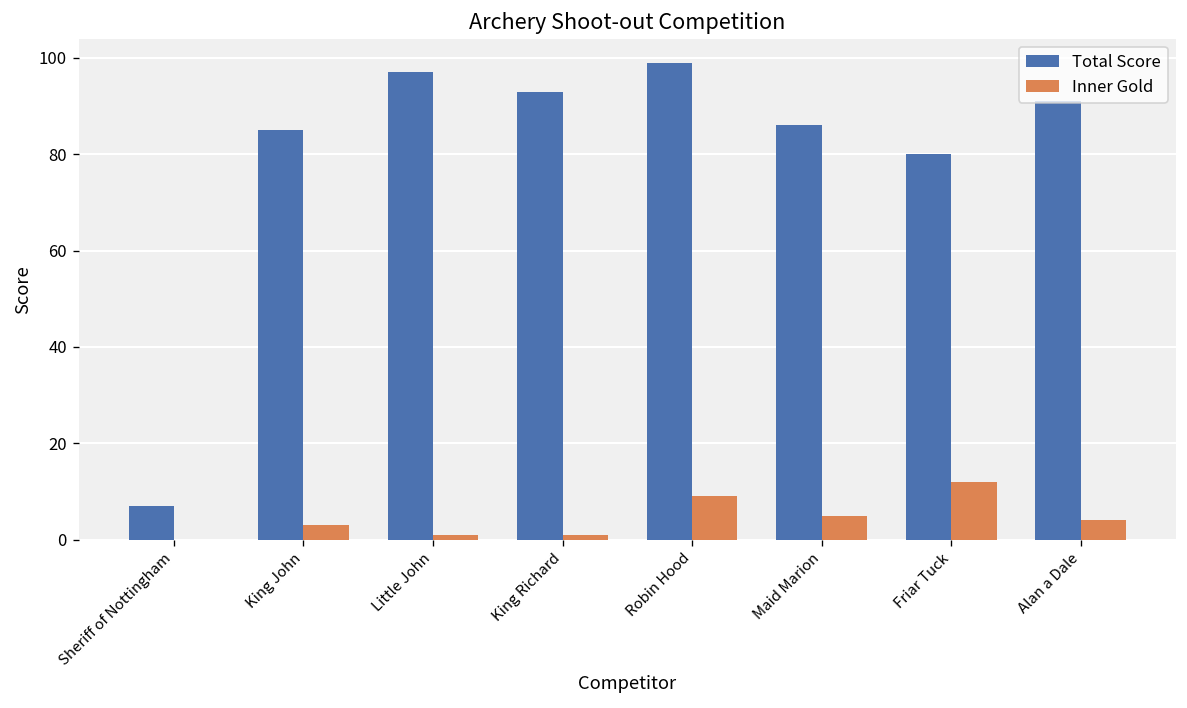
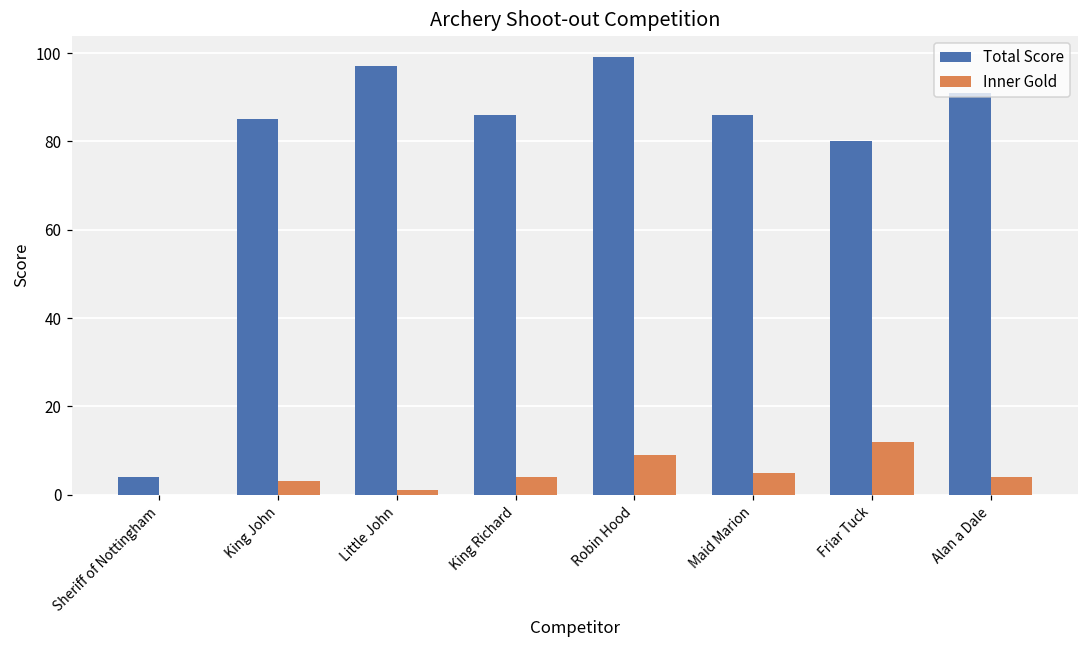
Total Score, Sheriff of Nottingham: 7 -> 4
Total Score, King Richard: 93 -> 86
Inner Gold, King Richard: 1 -> 4
